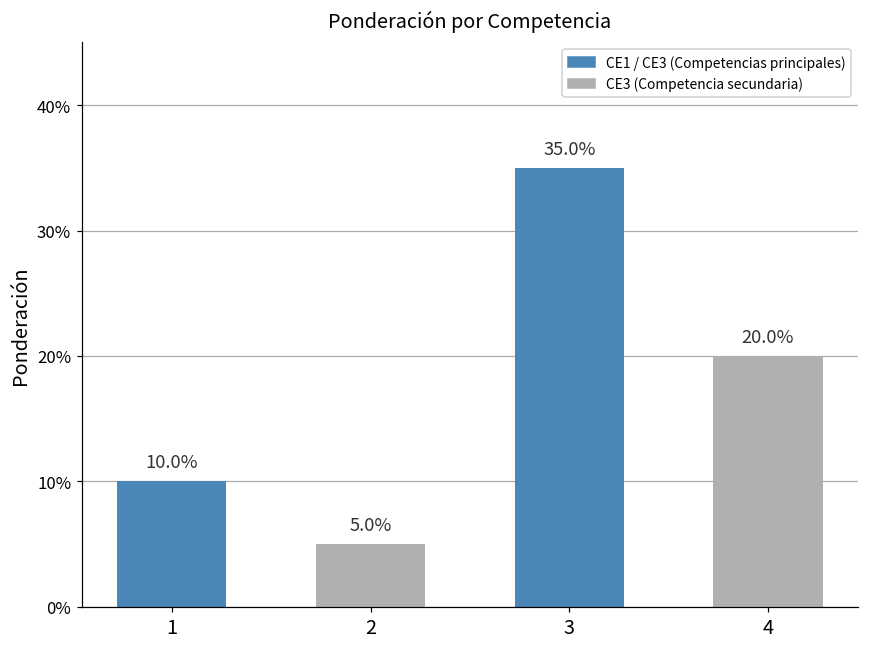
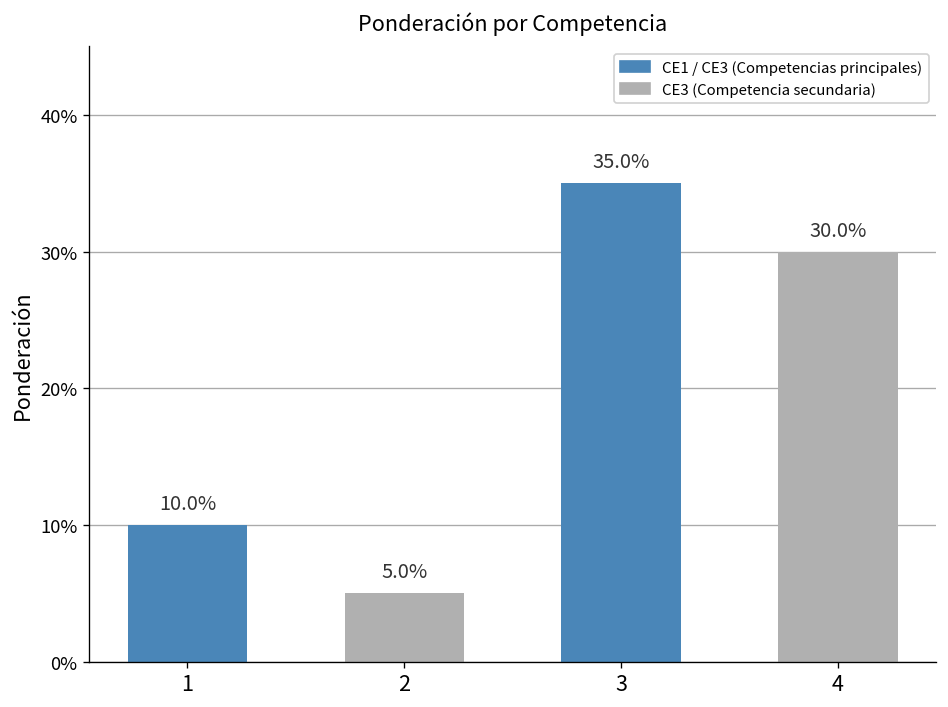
4: 20.0% -> 30.0%
